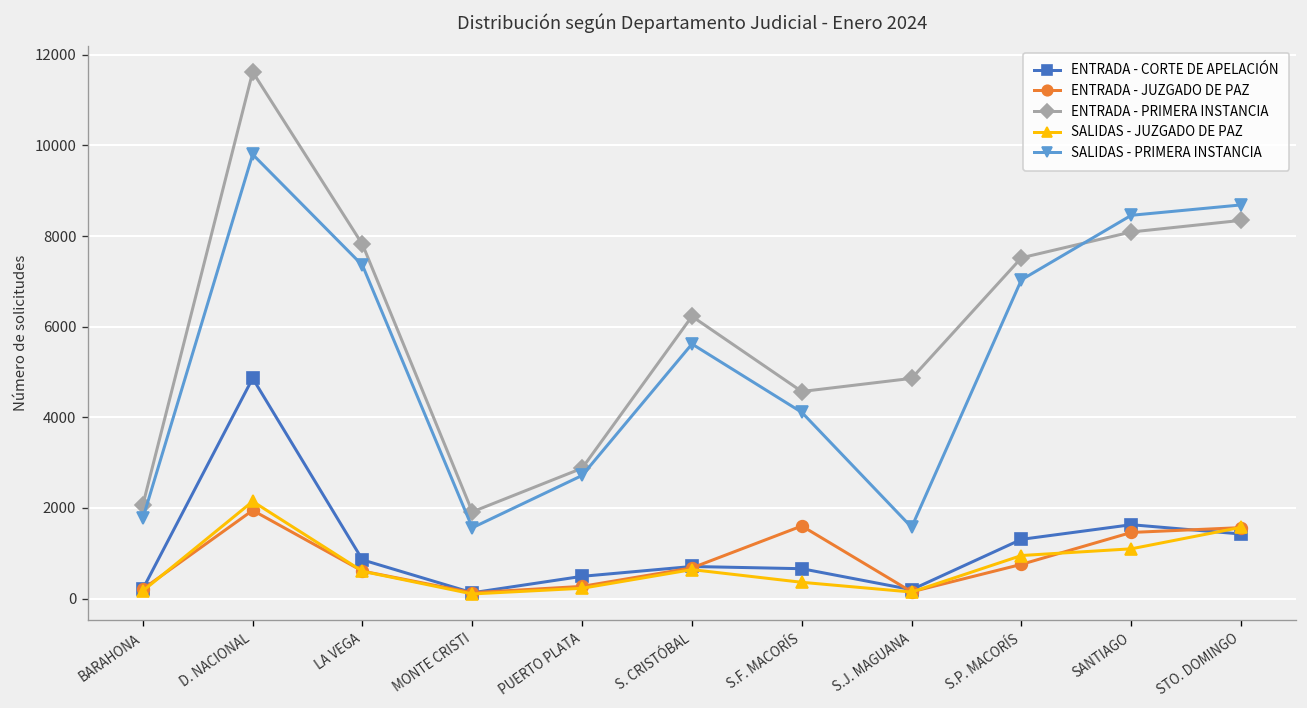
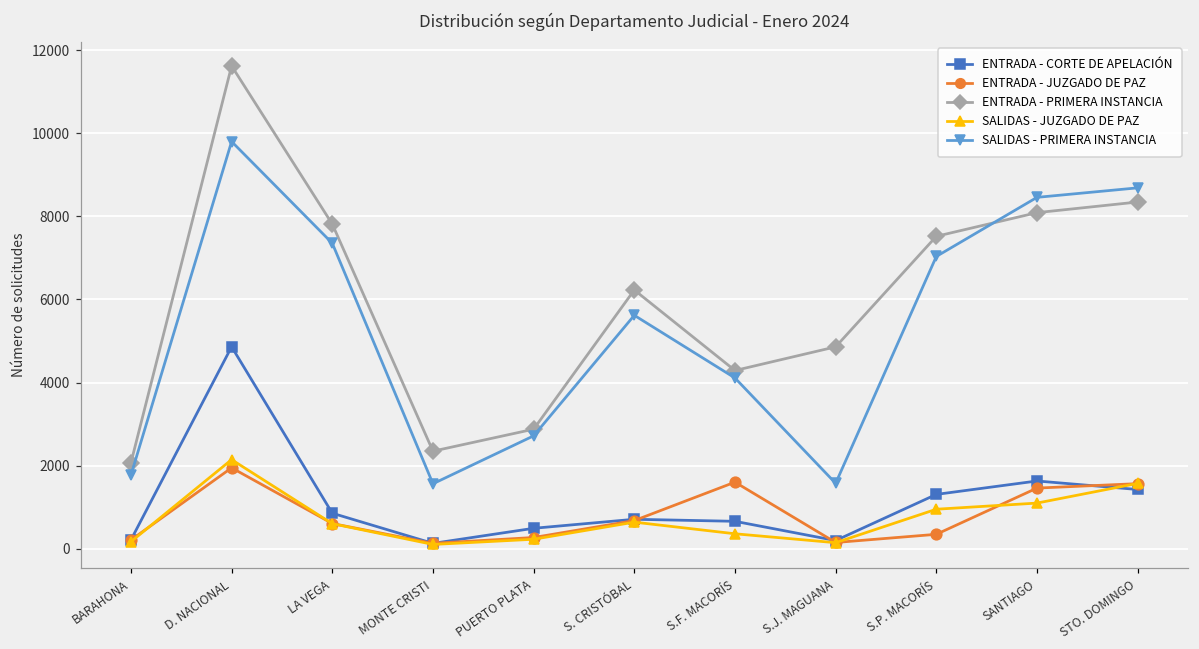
ENTRADA - PRIMERA INSTANCIA, MONTE CRISTI: 1900 -> 2300
ENTRADA - PRIMERA INSTANCIA, S.F. MACORÍS: 4600 -> 4300
ENTRADA - JUZGADO DE PAZ, S.P. MACORÍS: 800 -> 300
